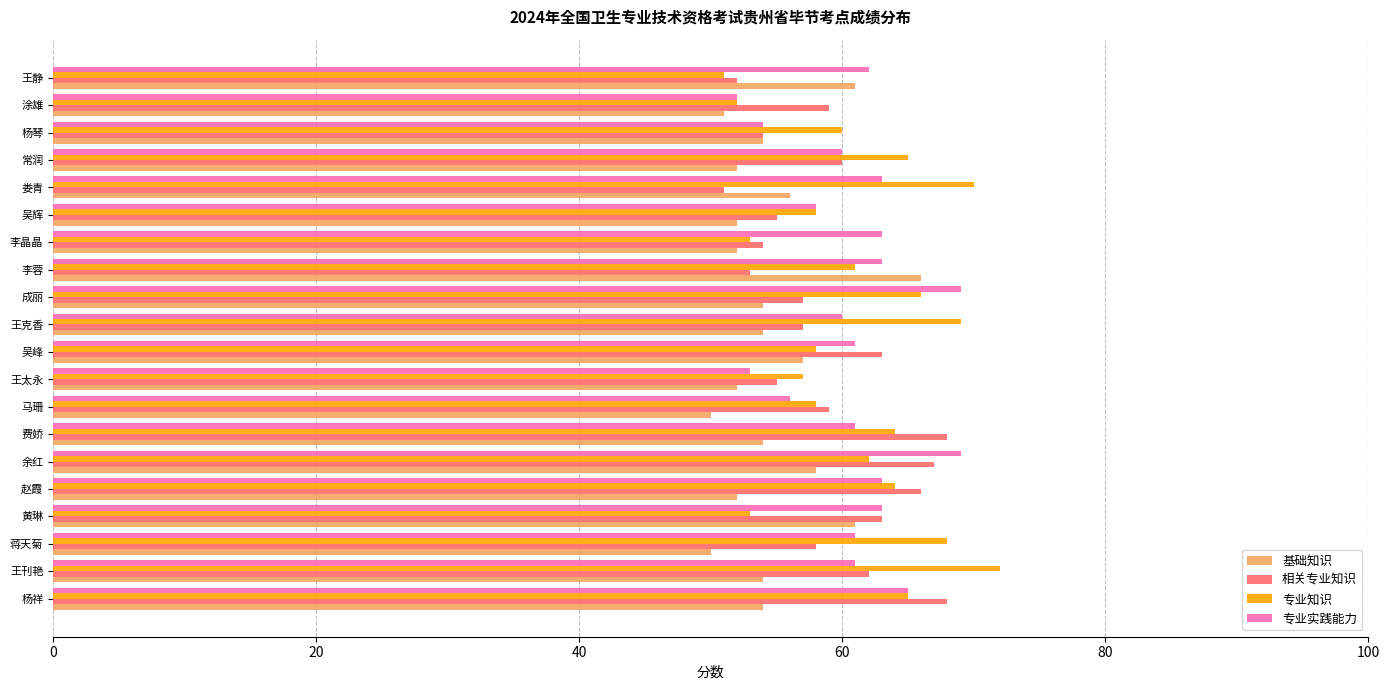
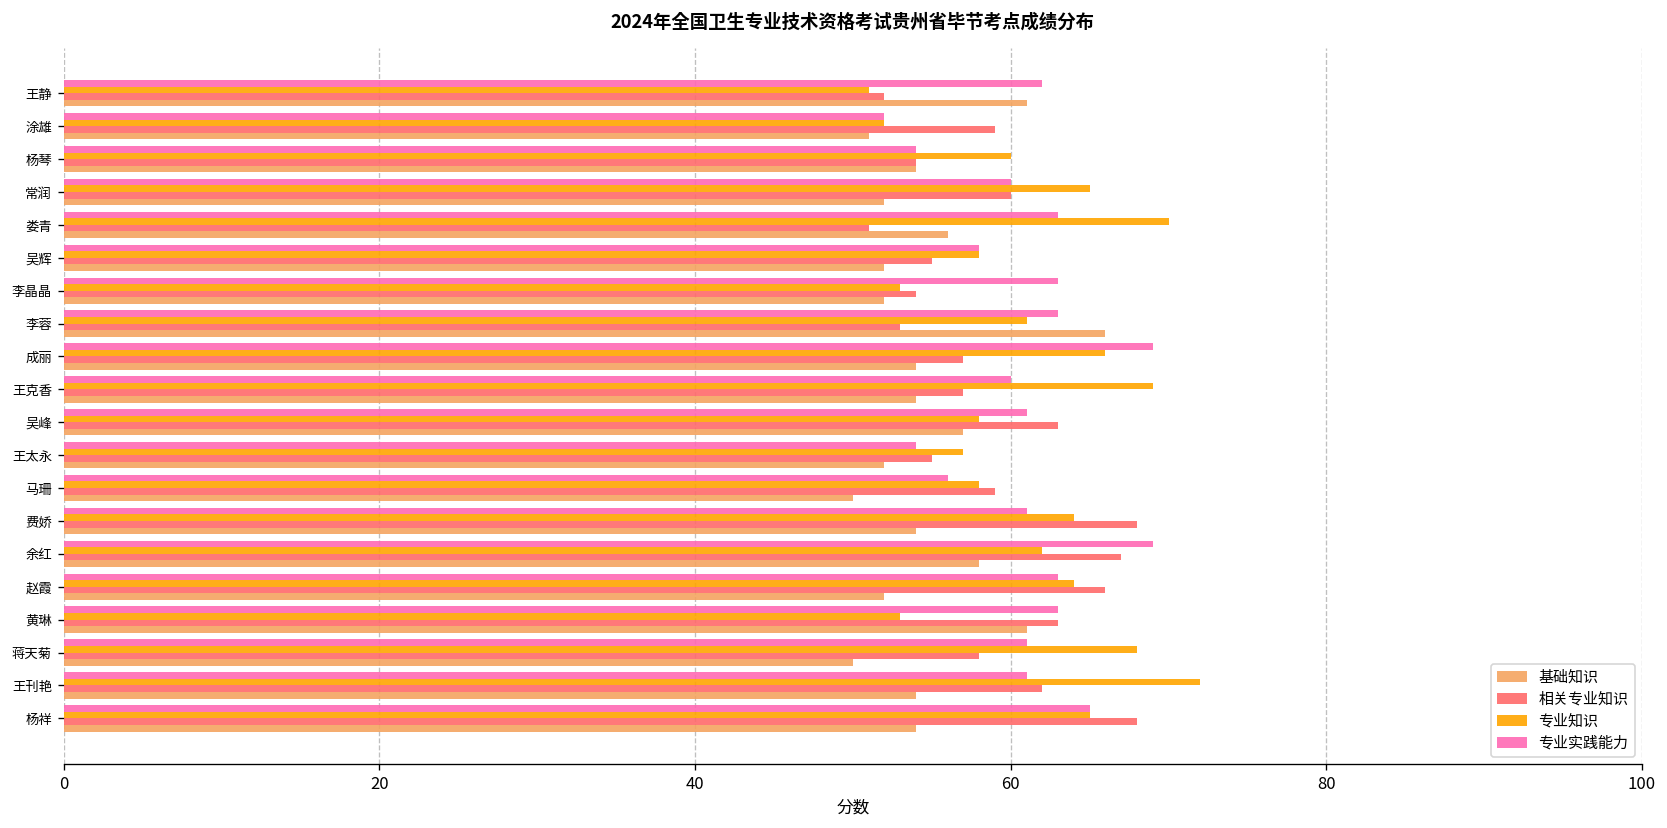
专业实践能力, 王太永: 53 -> 54
